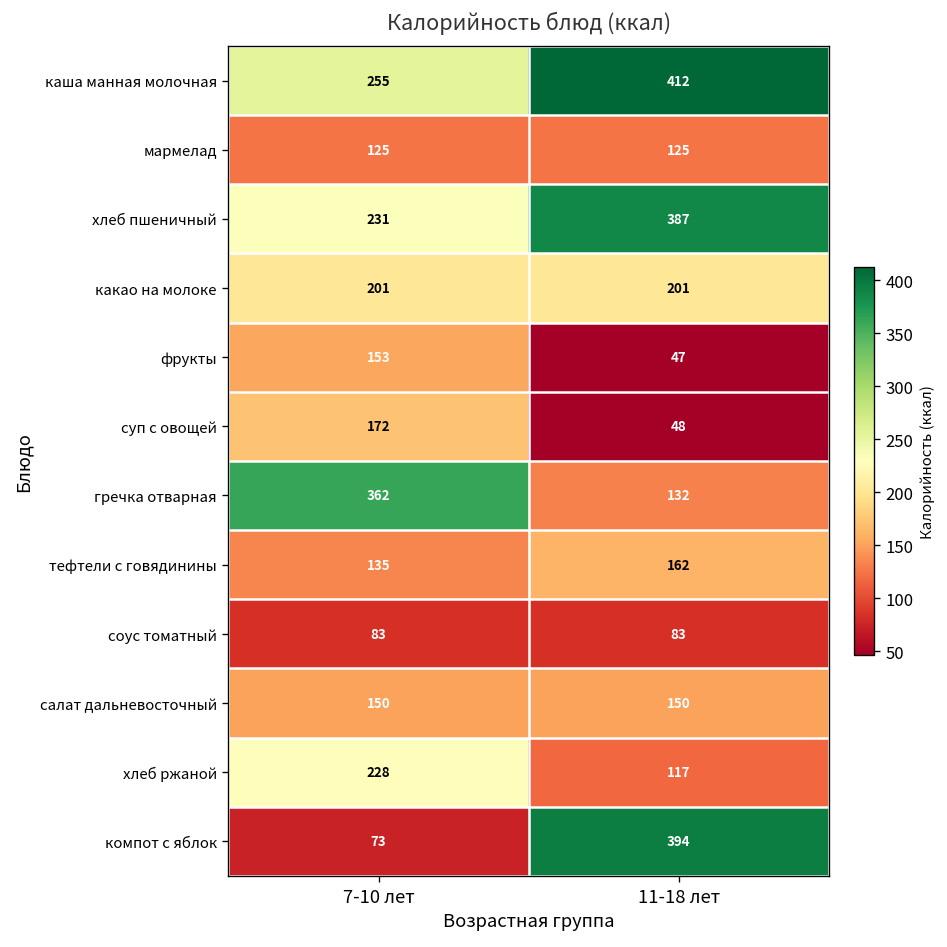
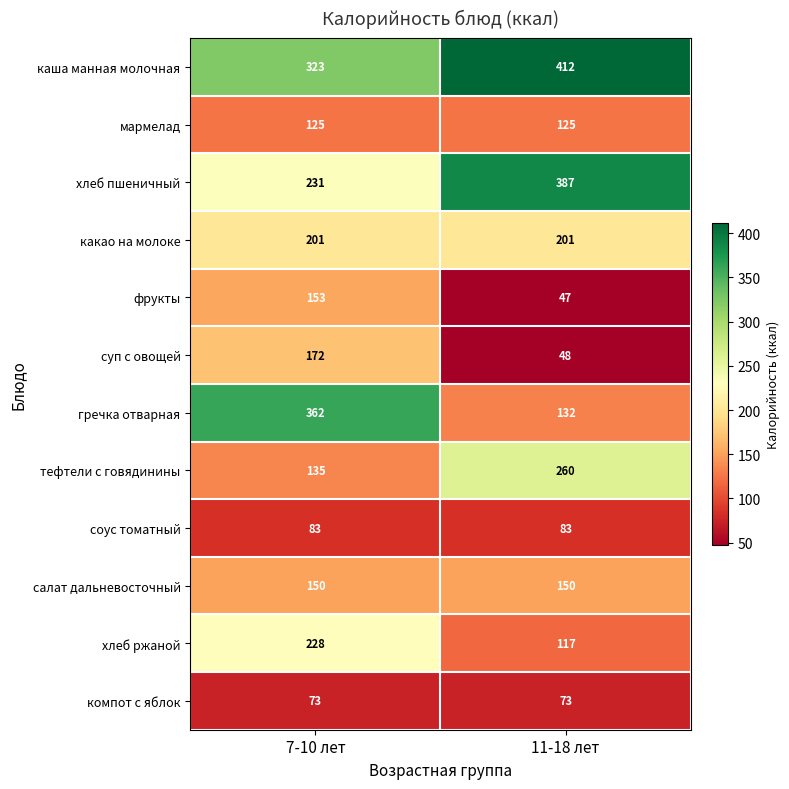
каша манная молочная, 7-10 лет: 255 -> 323
тефтели с говядинины, 11-18 лет: 162 -> 260
компот с яблок, 11-18 лет: 394 -> 73
